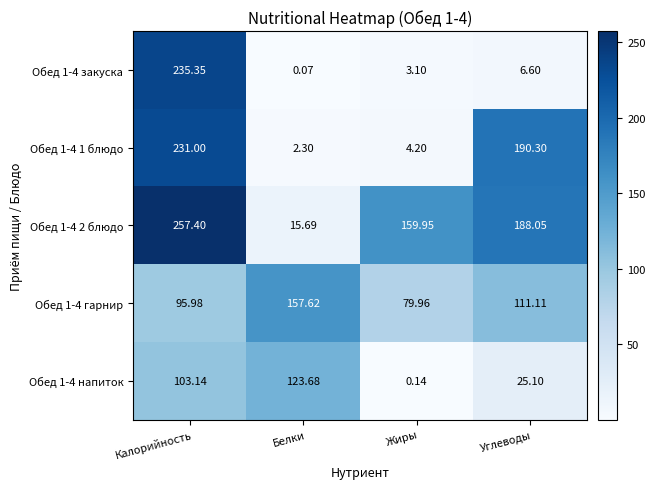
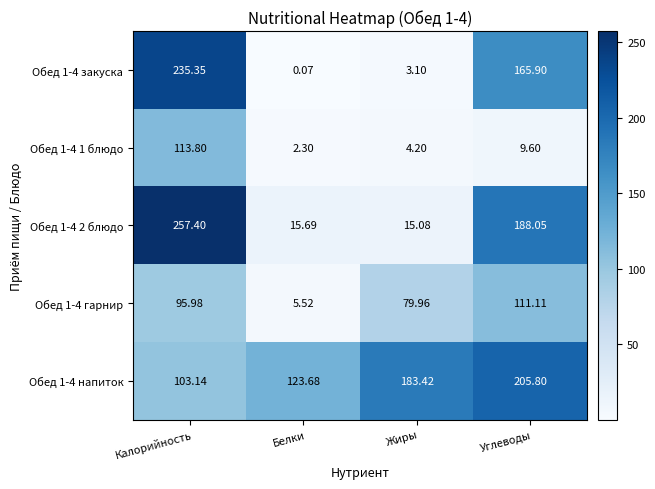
Обед 1-4 закуска, Углеводы: 6.60 -> 165.90
Обед 1-4 1 блюдо, Калорийность: 231.00 -> 113.80
Обед 1-4 1 блюдо, Углеводы: 190.30 -> 9.60
Обед 1-4 2 блюдо, Жиры: 159.95 -> 15.08
Обед 1-4 гарнир, Белки: 157.62 -> 5.52
Обед 1-4 напиток, Жиры: 0.14 -> 183.42
Обед 1-4 напиток, Углеводы: 25.10 -> 205.80
